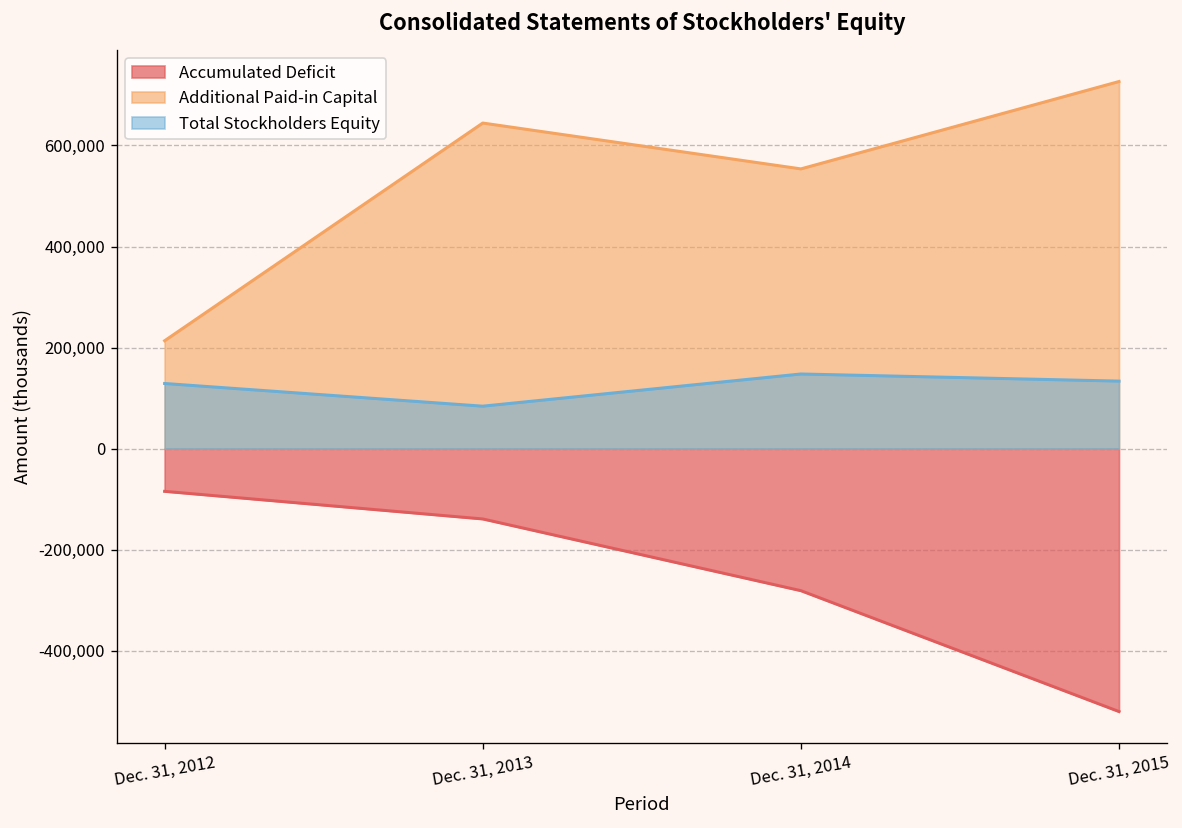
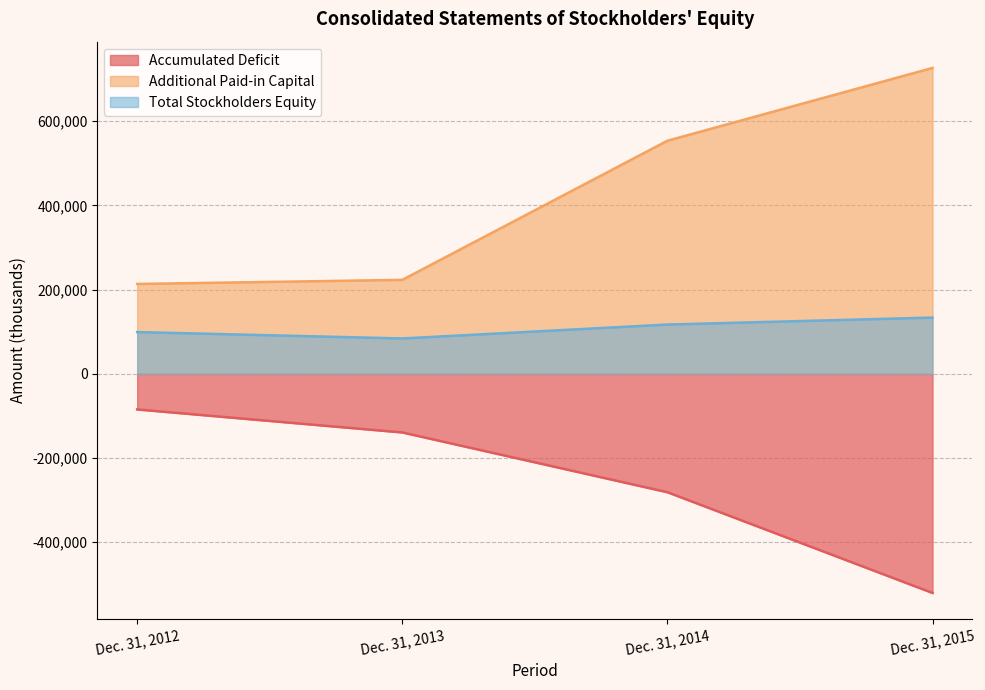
Total Stockholders Equity, Dec. 31, 2012: 130,000 -> 100,000
Additional Paid-in Capital, Dec. 31, 2013: 640,000 -> 220,000
Total Stockholders Equity, Dec. 31, 2014: 150,000 -> 120,000
